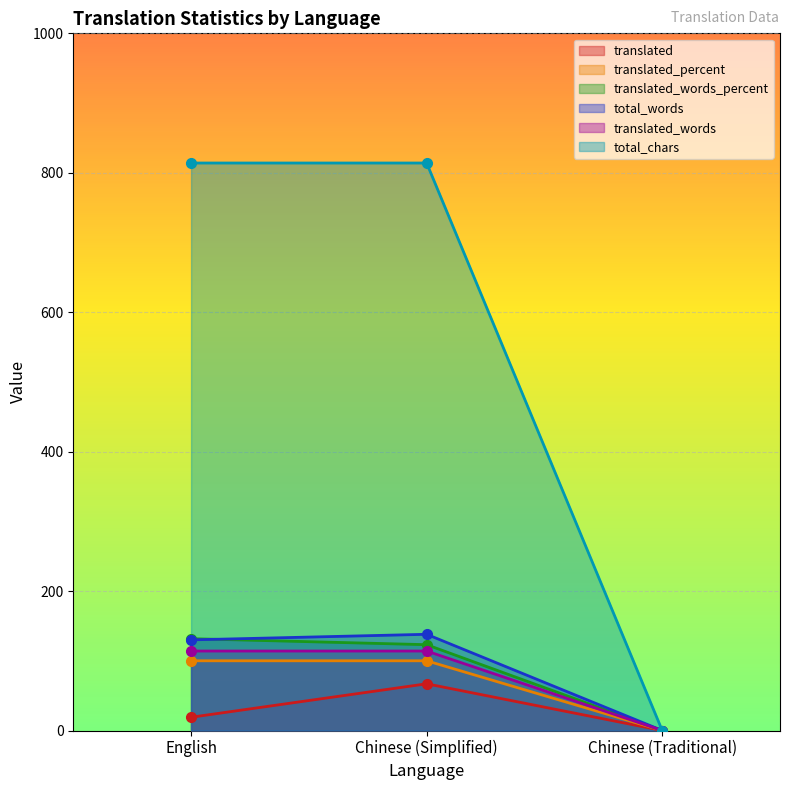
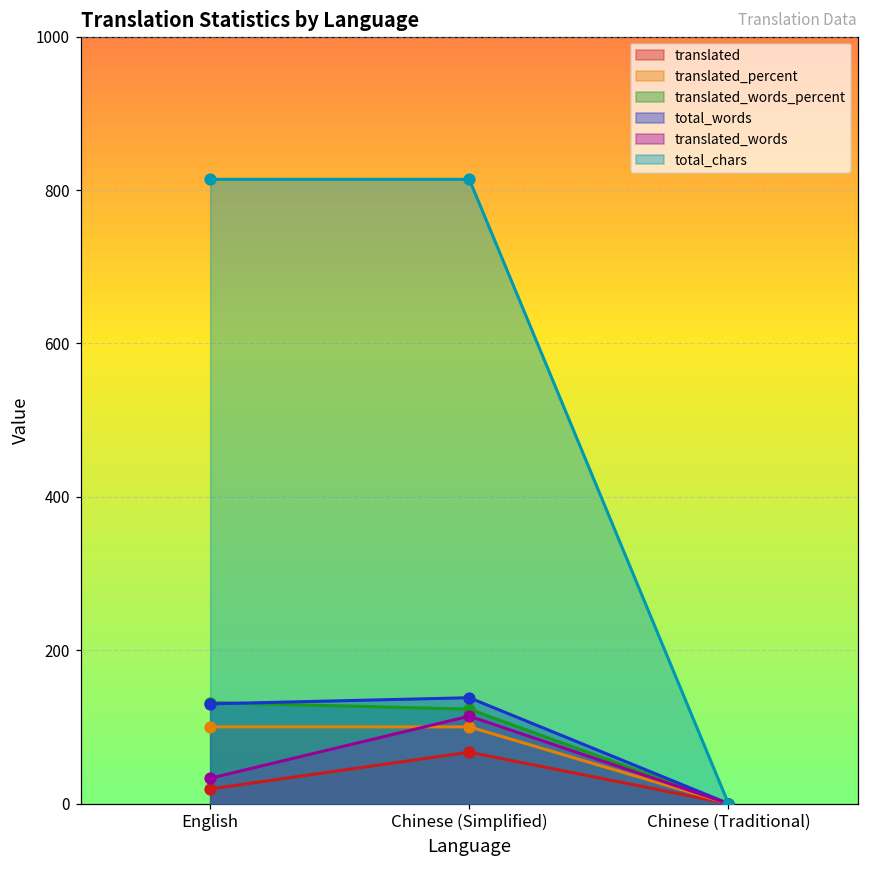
translated_words, English: 110 -> 30
